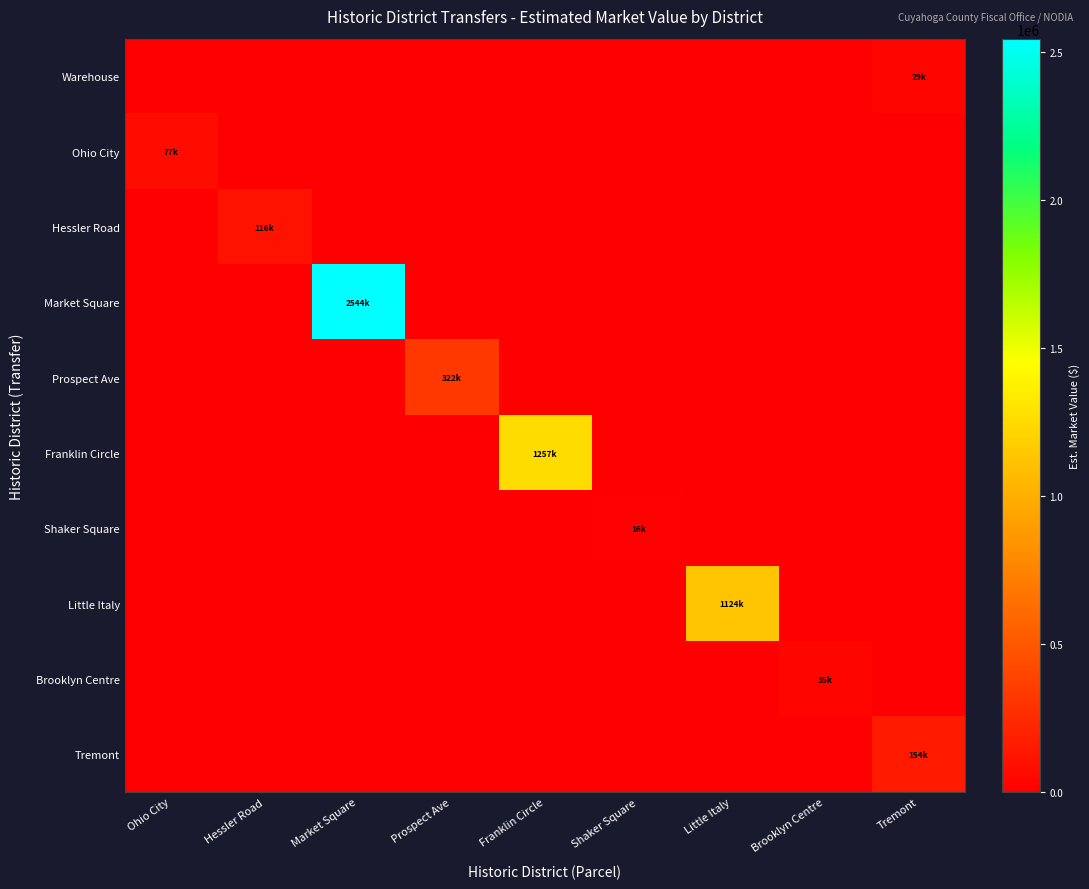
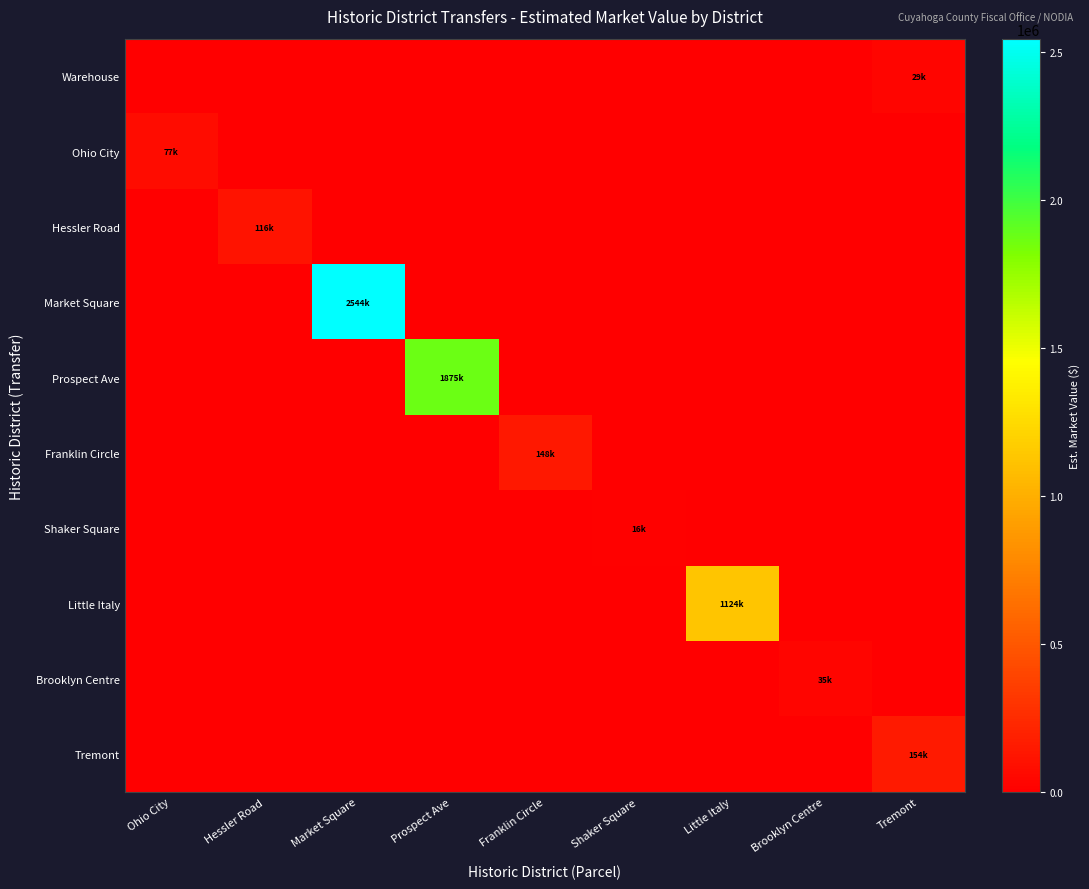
Prospect Ave, Prospect Ave: 322k -> 1875k
Franklin Circle, Franklin Circle: 1257k -> 148k
